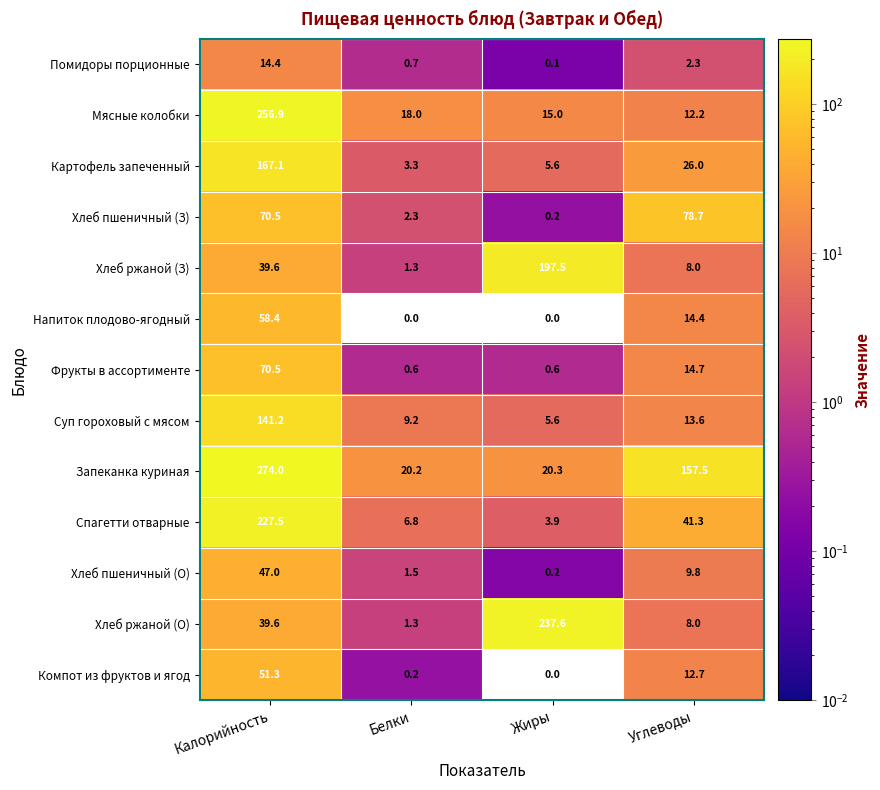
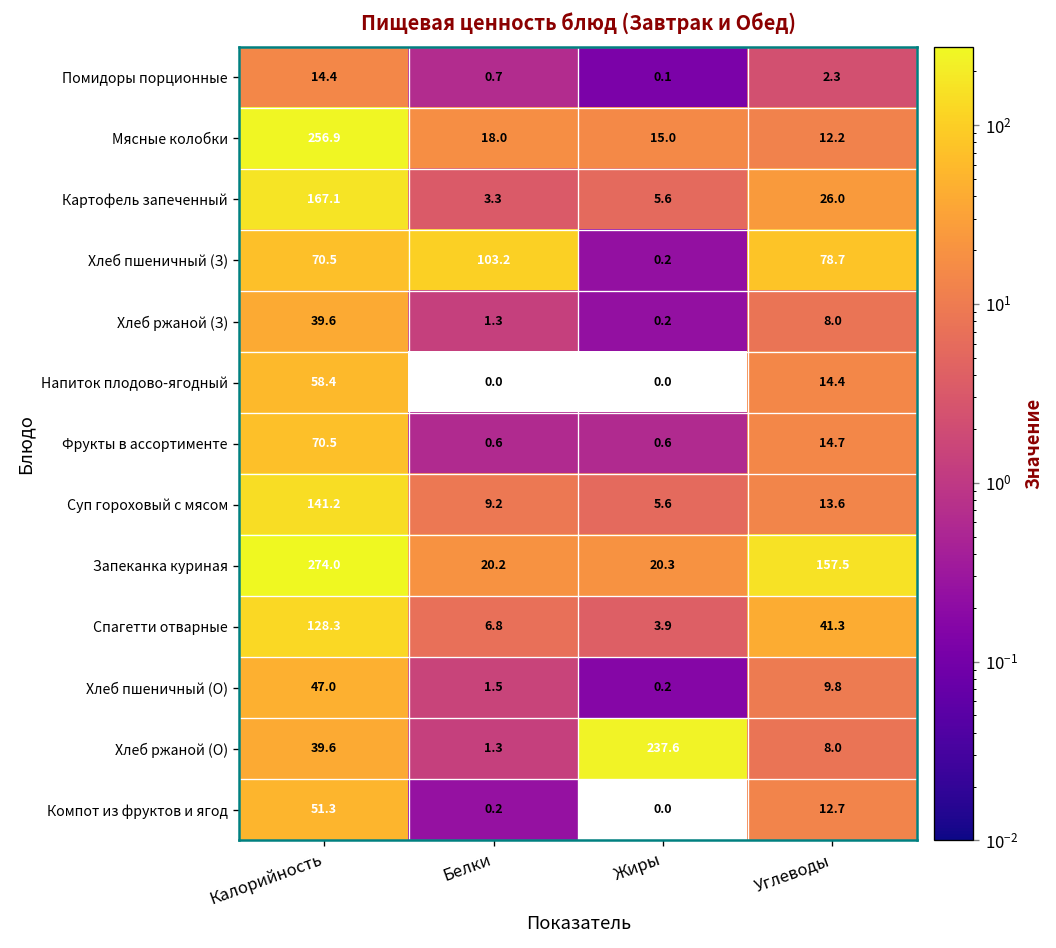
Хлеб пшеничный (З), Белки: 2.3 -> 103.2
Хлеб ржаной (З), Жиры: 197.5 -> 0.2
Спагетти отварные, Калорийность: 227.5 -> 128.3
